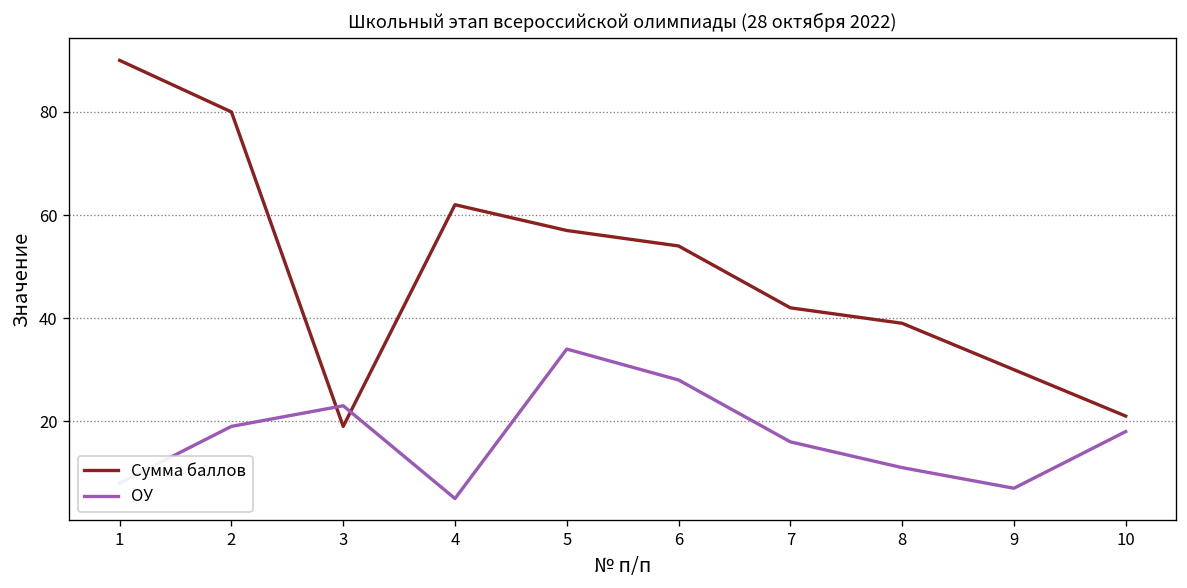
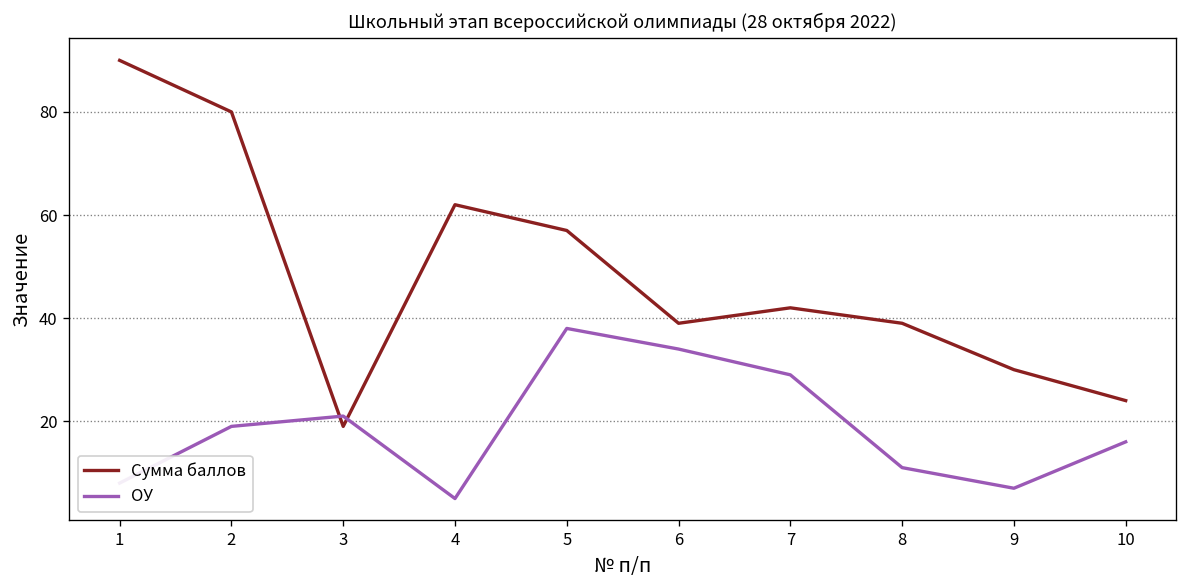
ОУ, 3: 23 -> 21
ОУ, 5: 34 -> 38
Сумма баллов, 6: 54 -> 39
ОУ, 6: 28 -> 34
ОУ, 7: 16 -> 29
Сумма баллов, 10: 21 -> 24
ОУ, 10: 18 -> 16
